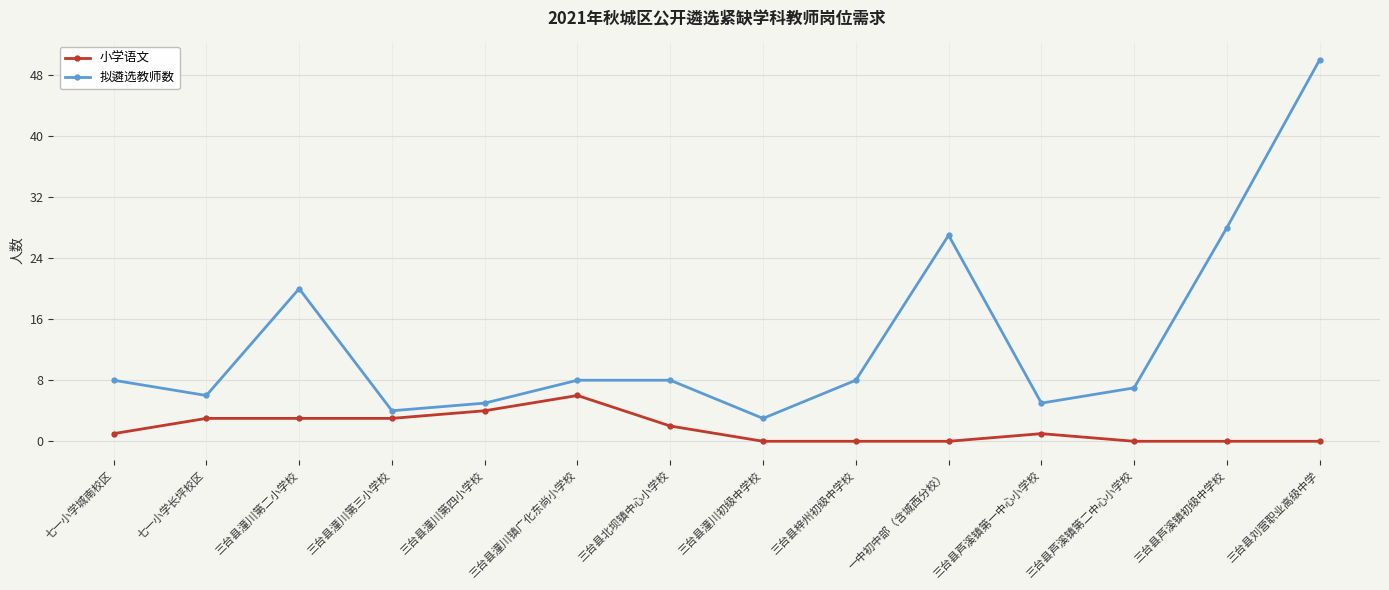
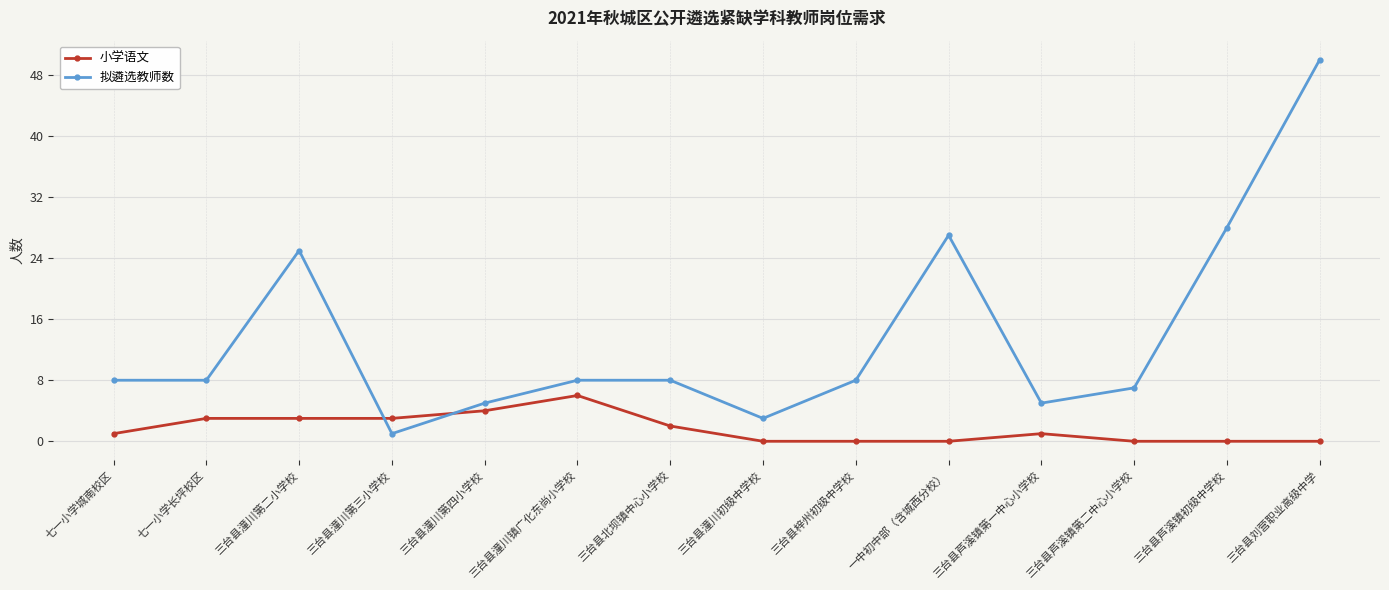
拟遴选教师数, 七一小学长坪校区: 6 -> 8
拟遴选教师数, 三台县潼川第二小学校: 20 -> 25
拟遴选教师数, 三台县潼川第三小学校: 4 -> 1
